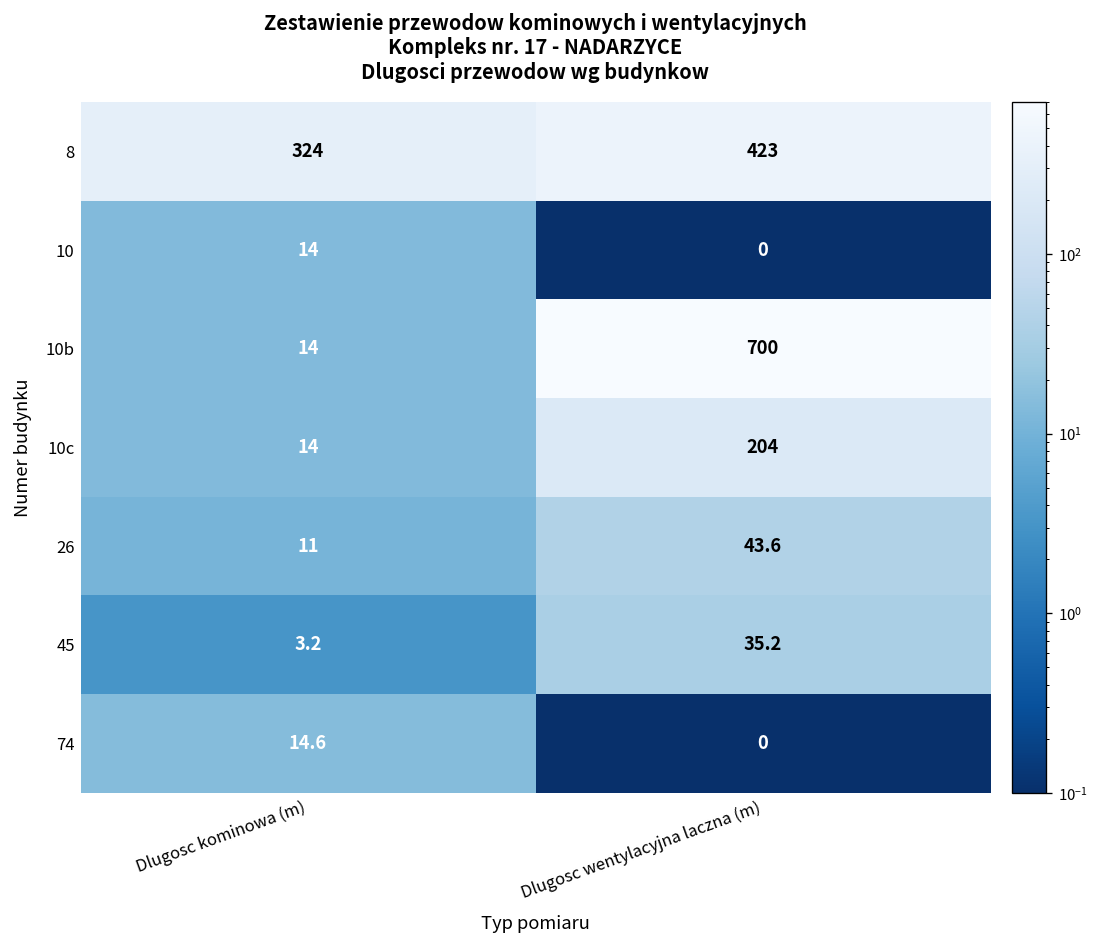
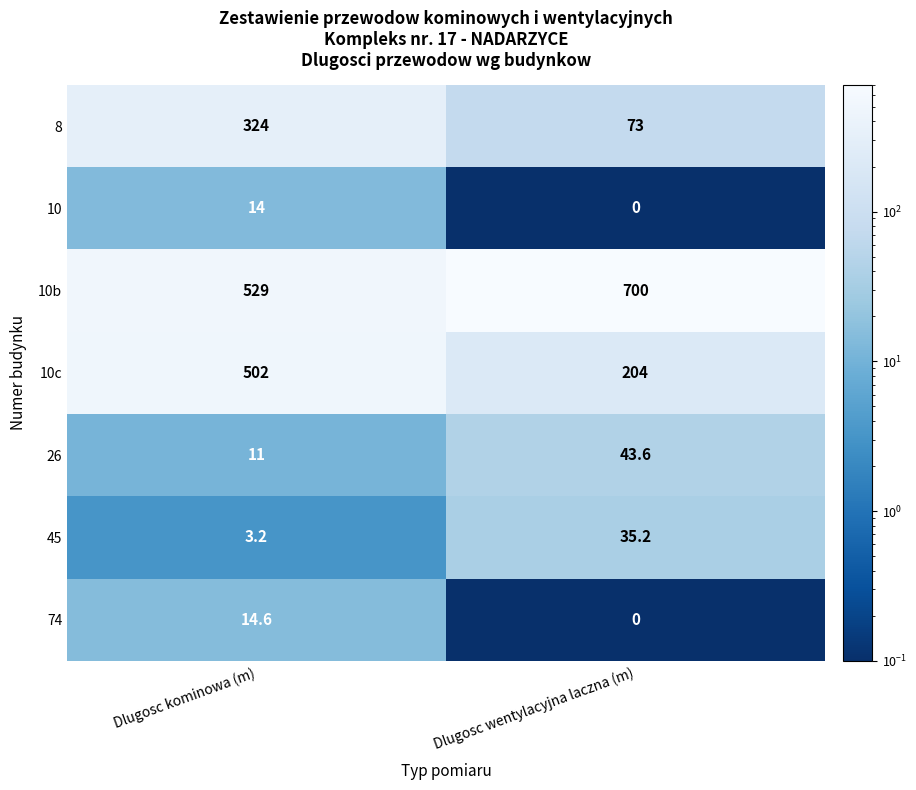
8, Dlugosc wentylacyjna laczna (m): 423 -> 73
10b, Dlugosc kominowa (m): 14 -> 529
10c, Dlugosc kominowa (m): 14 -> 502
